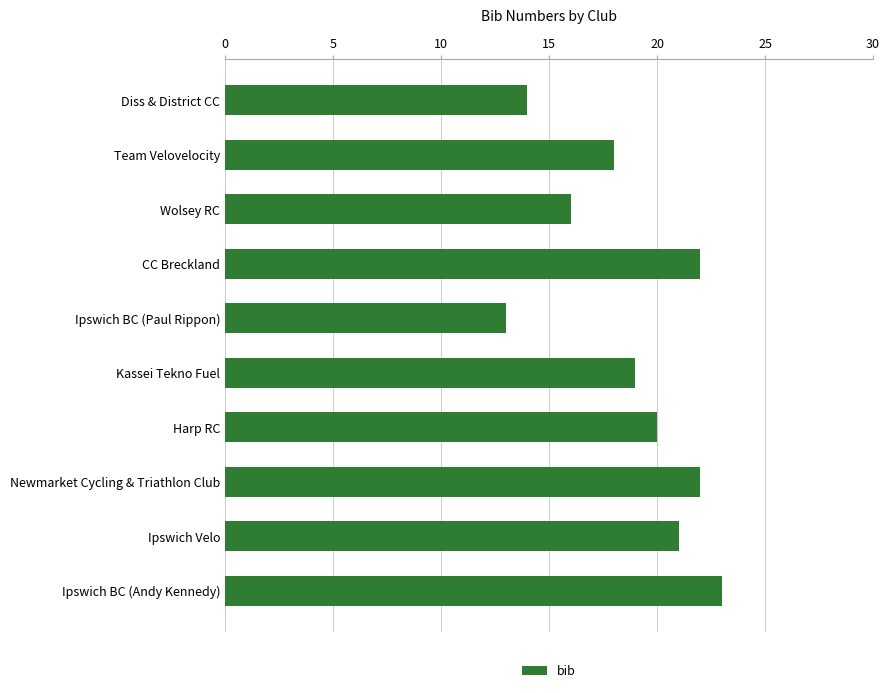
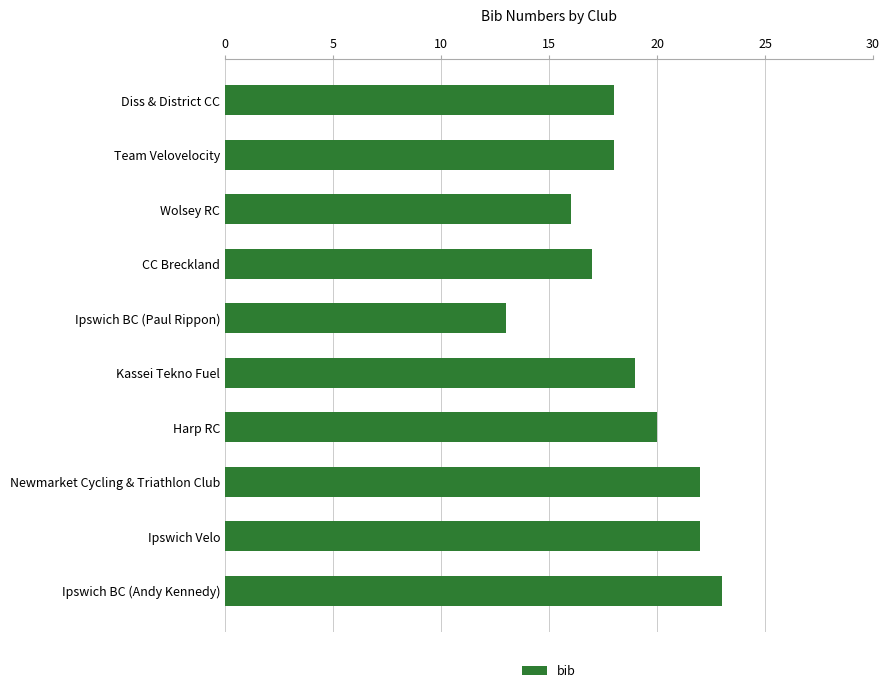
Diss & District CC: 14 -> 18
CC Breckland: 22 -> 17
Ipswich Velo: 21 -> 22
